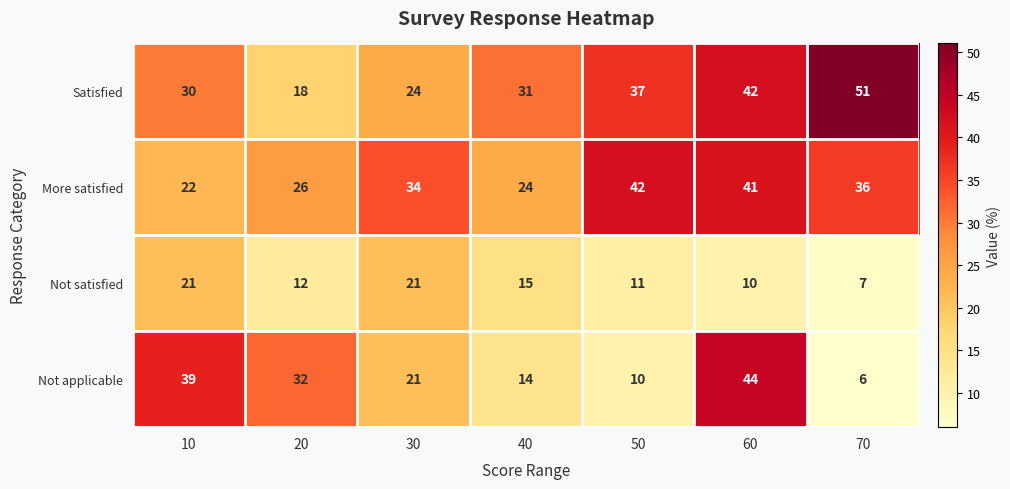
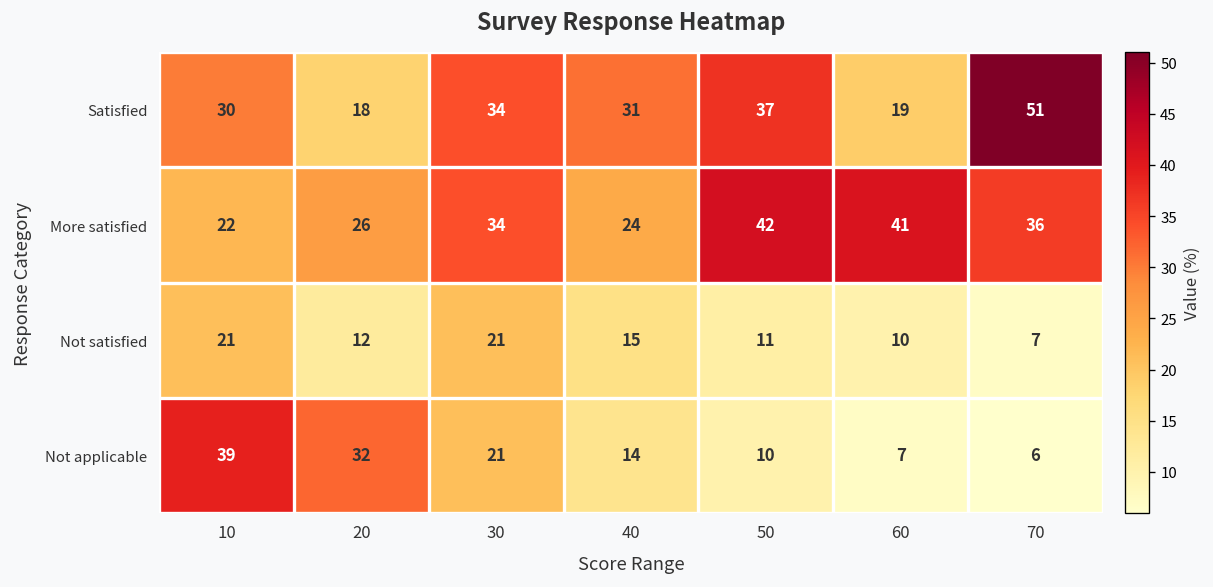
Satisfied, 30: 24 -> 34
Satisfied, 60: 42 -> 19
Not applicable, 60: 44 -> 7
